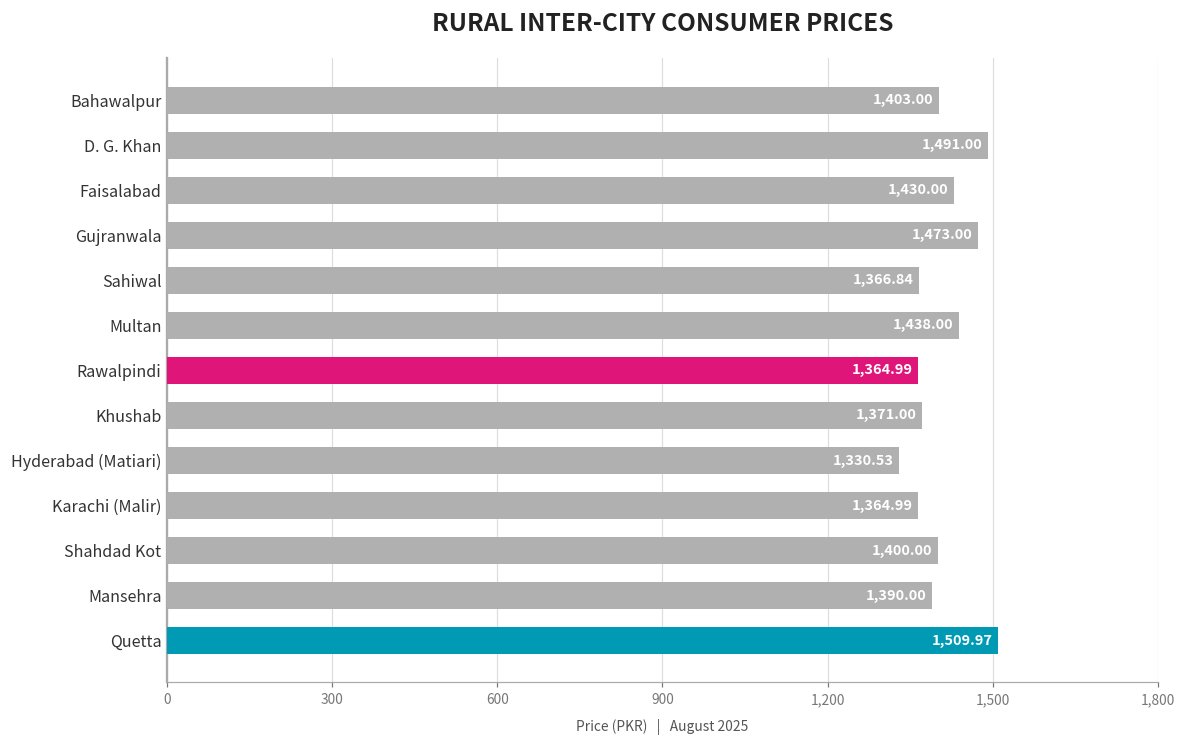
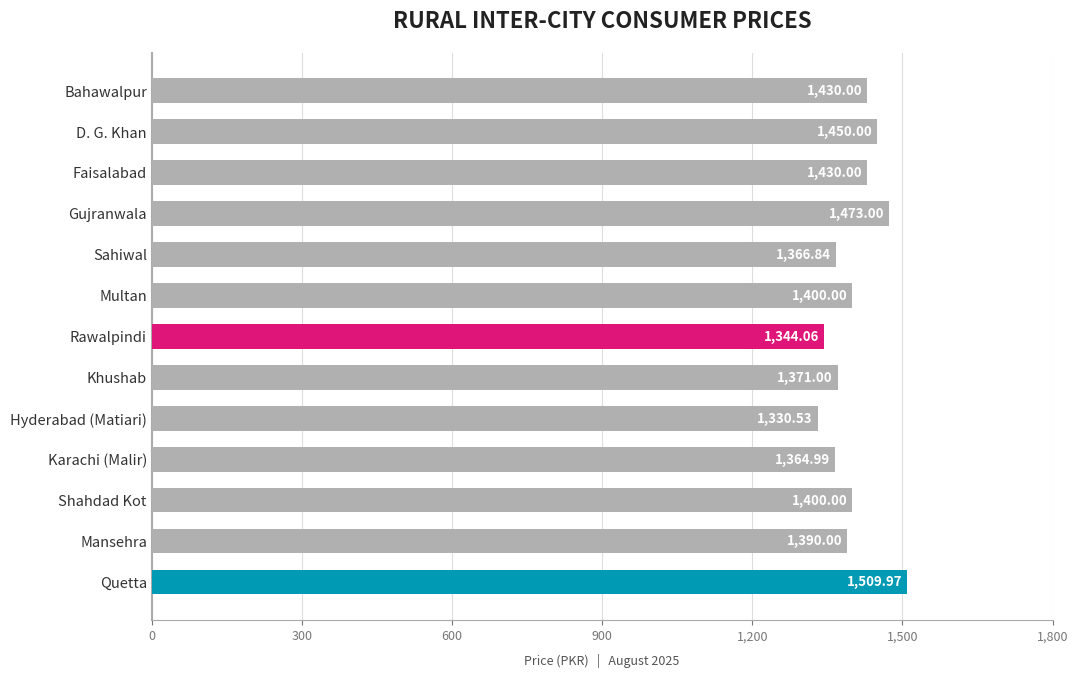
Bahawalpur: 1,403.00 -> 1,430.00
D. G. Khan: 1,491.00 -> 1,450.00
Multan: 1,438.00 -> 1,400.00
Rawalpindi: 1,364.99 -> 1,344.06
